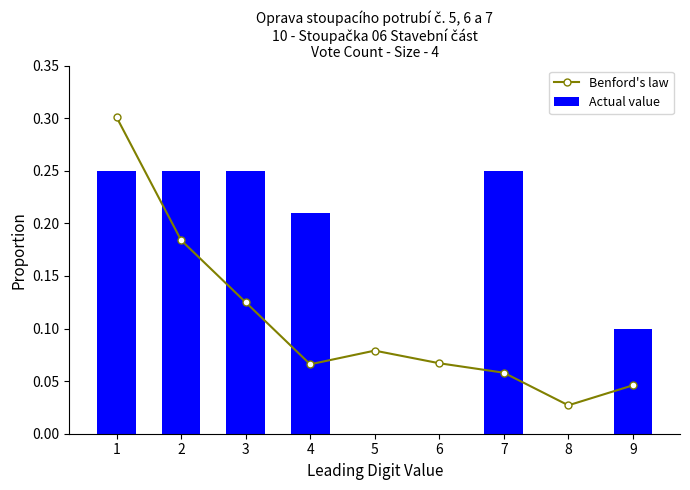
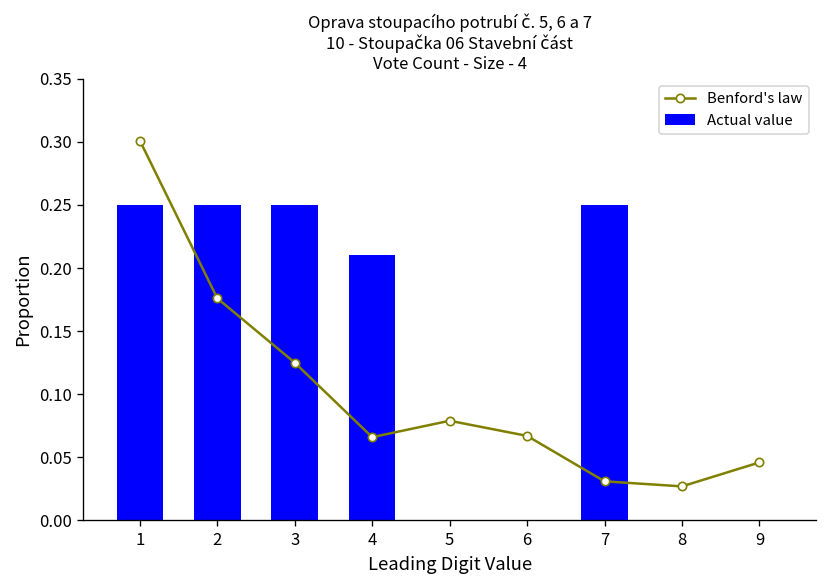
Benford's law, 2: 0.184 -> 0.176
Benford's law, 7: 0.058 -> 0.031
Actual value, 9: 0.1 -> 0.0
